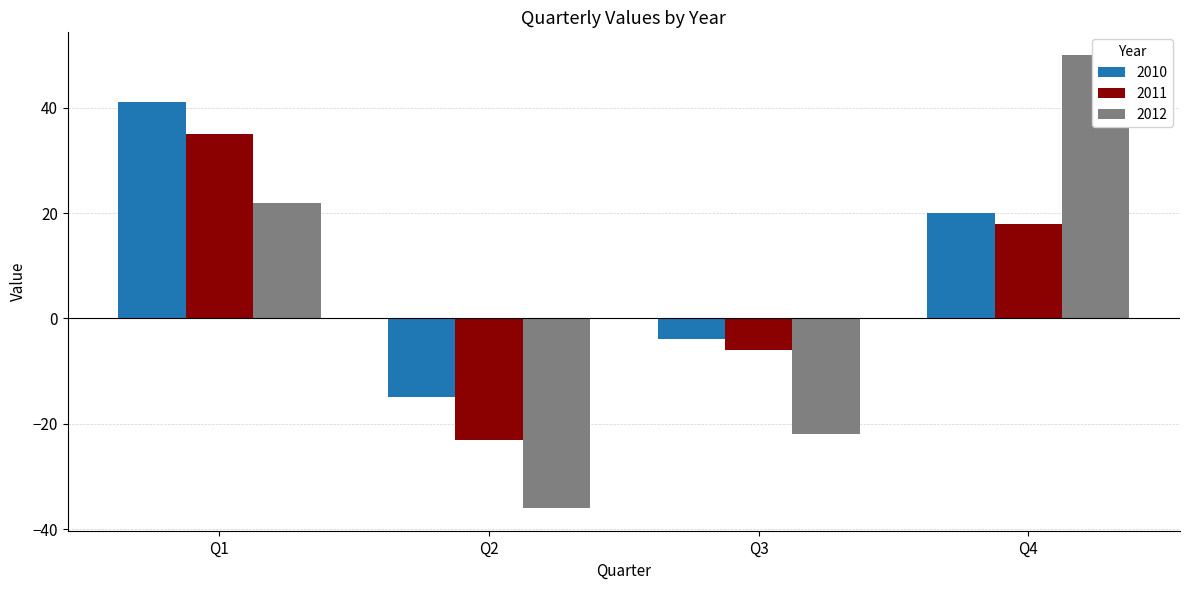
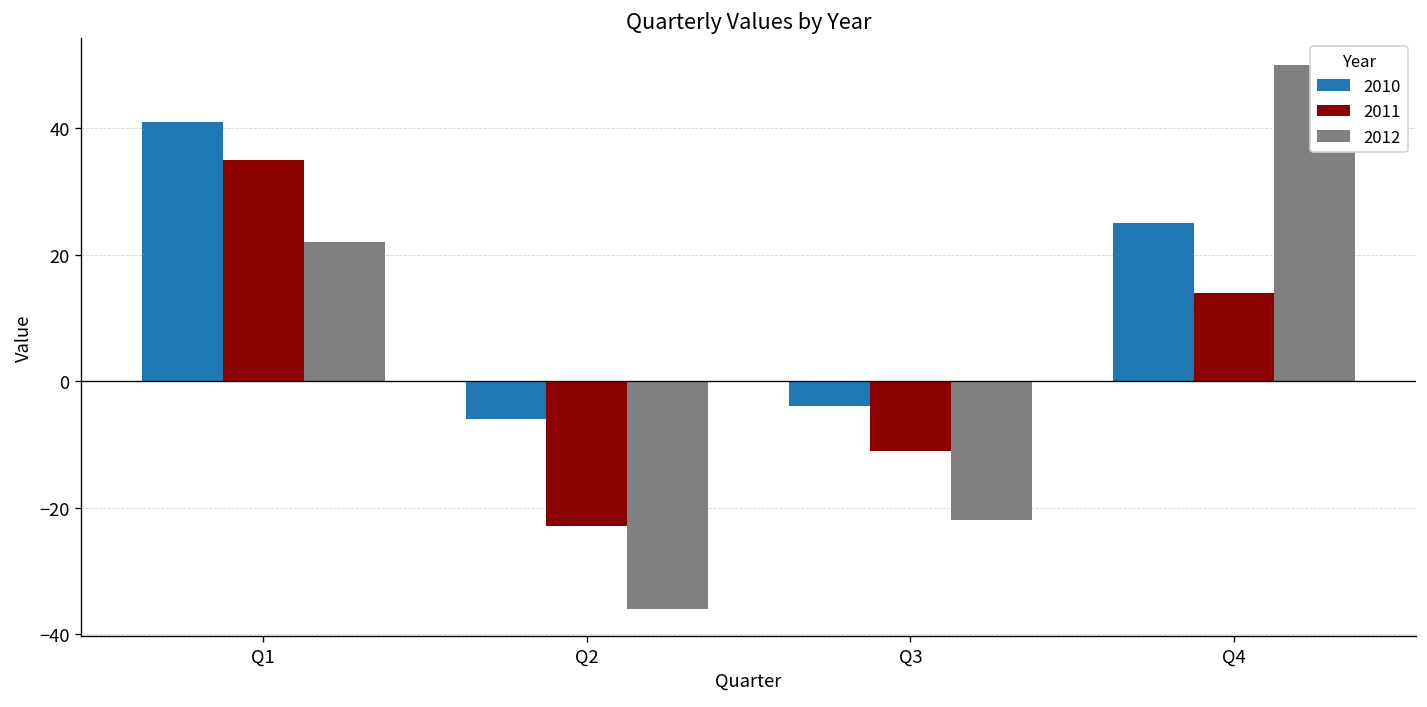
2010, Q2: -15 -> -6
2011, Q3: -6 -> -11
2010, Q4: 20 -> 25
2011, Q4: 18 -> 14
